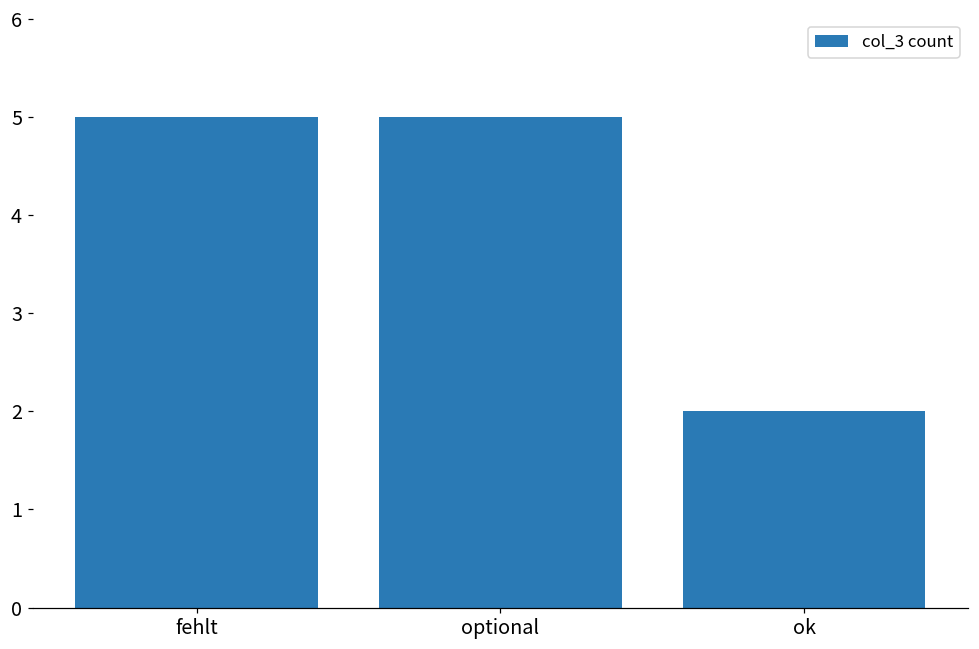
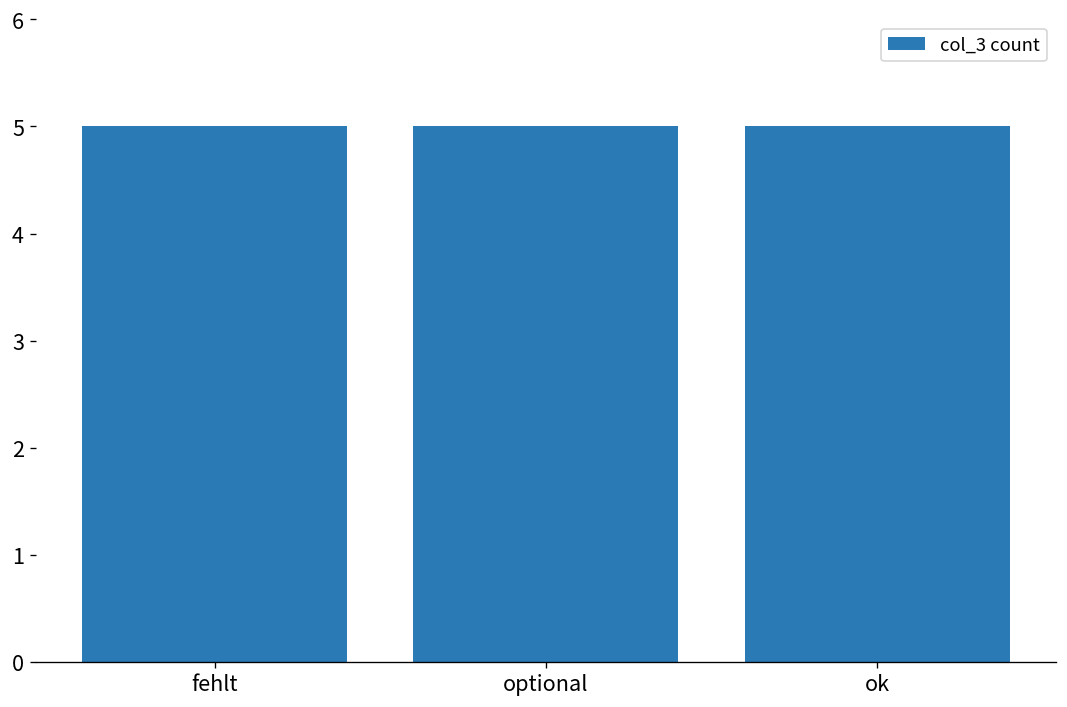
ok: 2 -> 5
